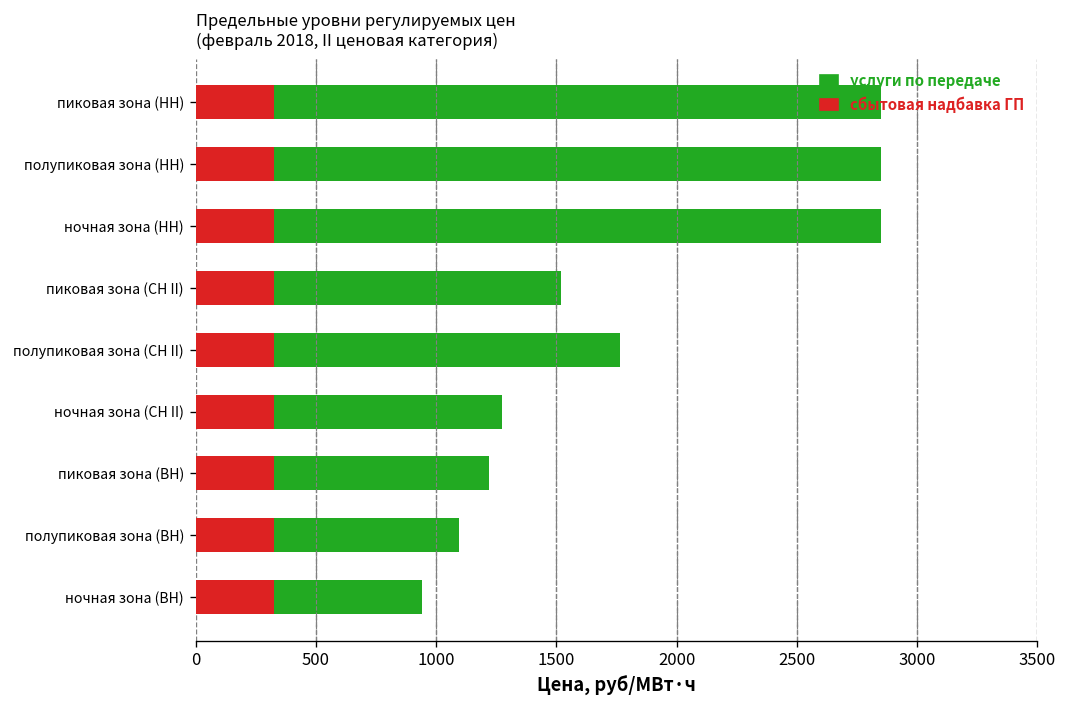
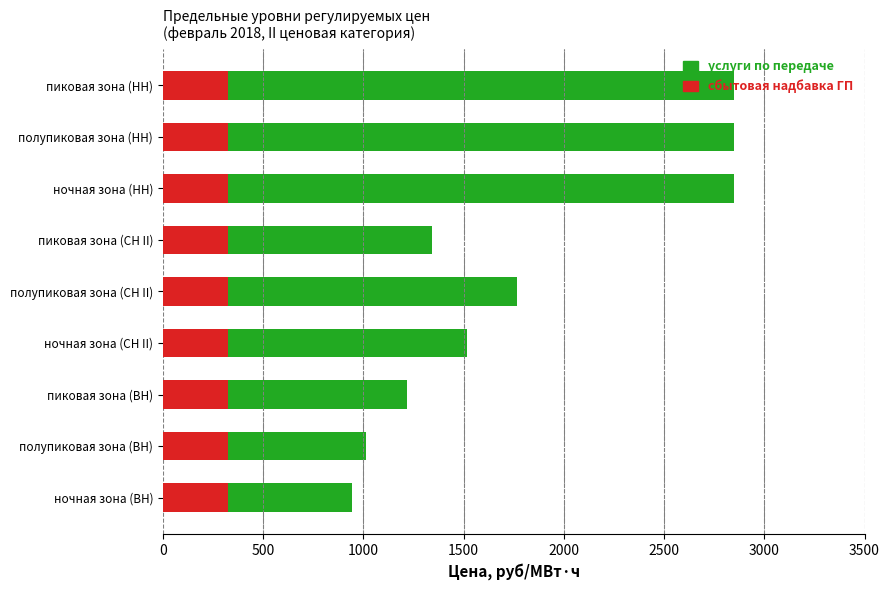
услуги по передаче, пиковая зона (СН II): 1520 -> 1340
услуги по передаче, ночная зона (СН II): 1270 -> 1520
услуги по передаче, полупиковая зона (ВН): 1090 -> 1020
